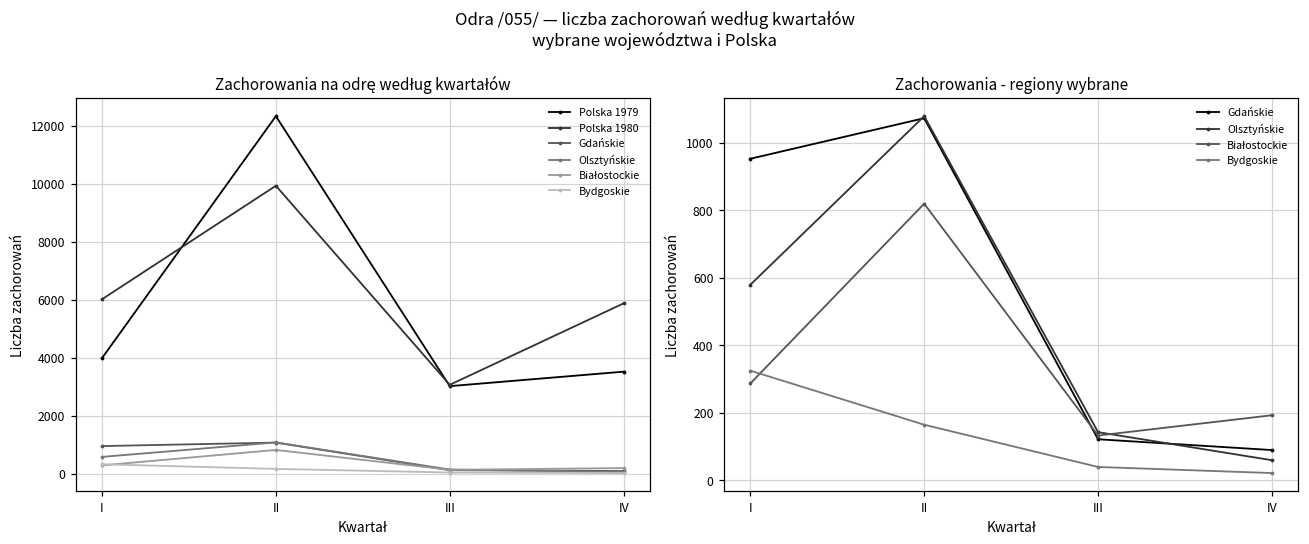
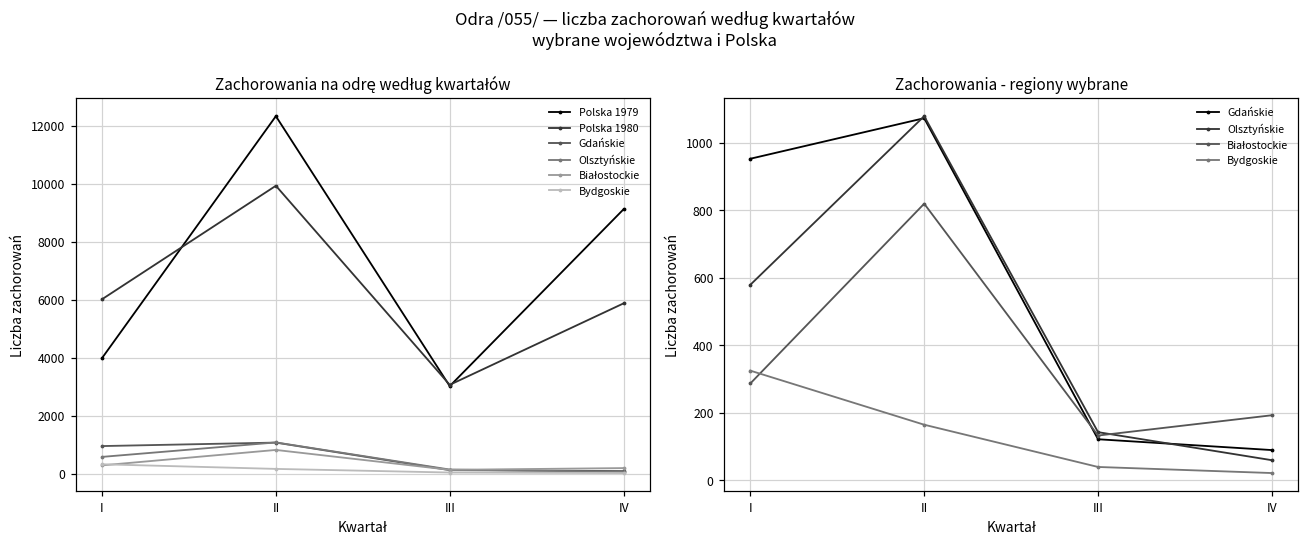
Zachorowania na odrę według kwartałów, Polska 1979, IV: 3500 -> 9100
